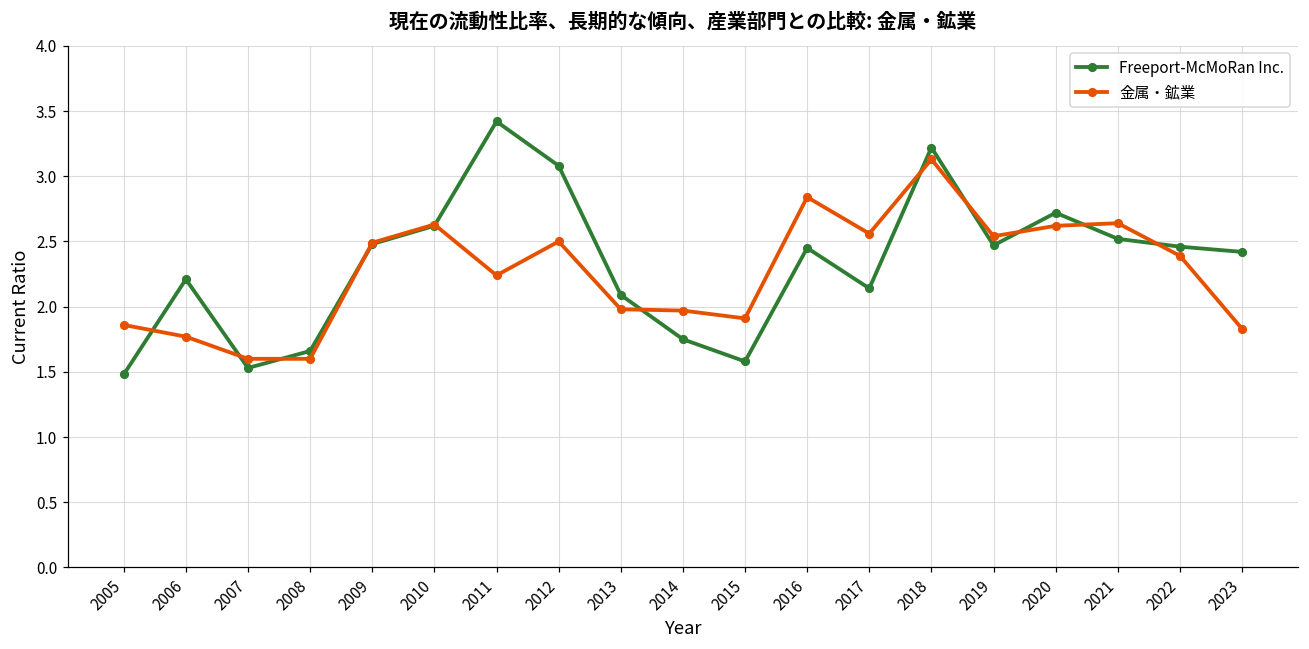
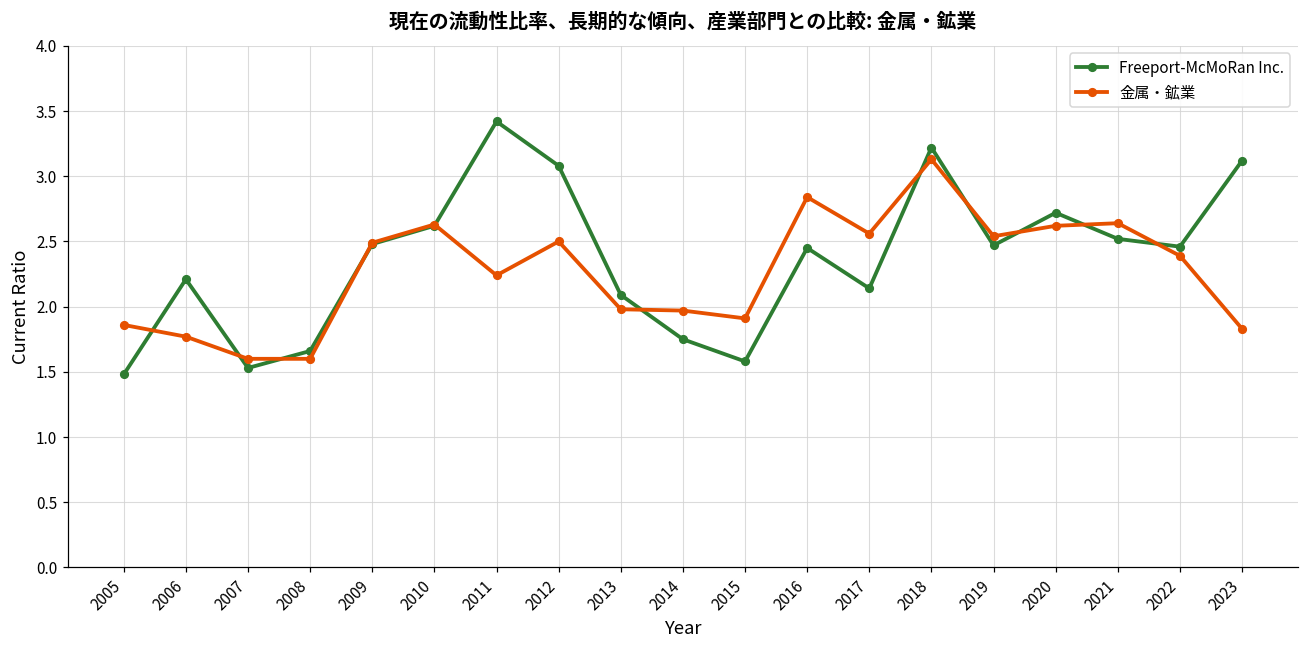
Freeport-McMoRan Inc., 2023: 2.42 -> 3.12
